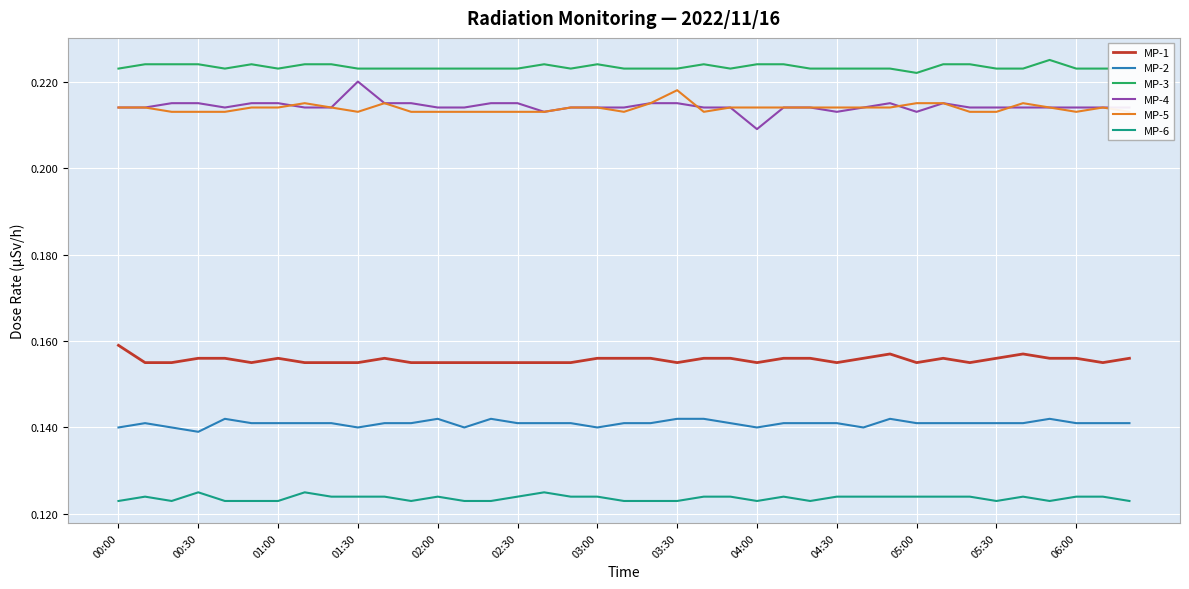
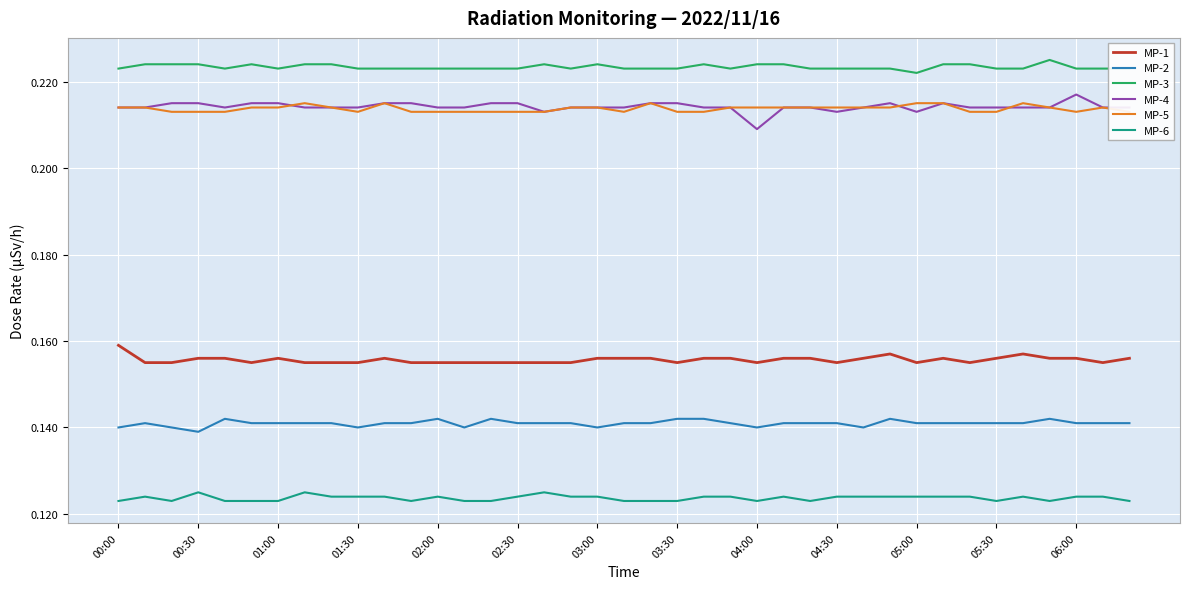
MP-4, 01:30: 0.220 -> 0.214
MP-5, 03:30: 0.218 -> 0.213
MP-4, 06:00: 0.214 -> 0.217
